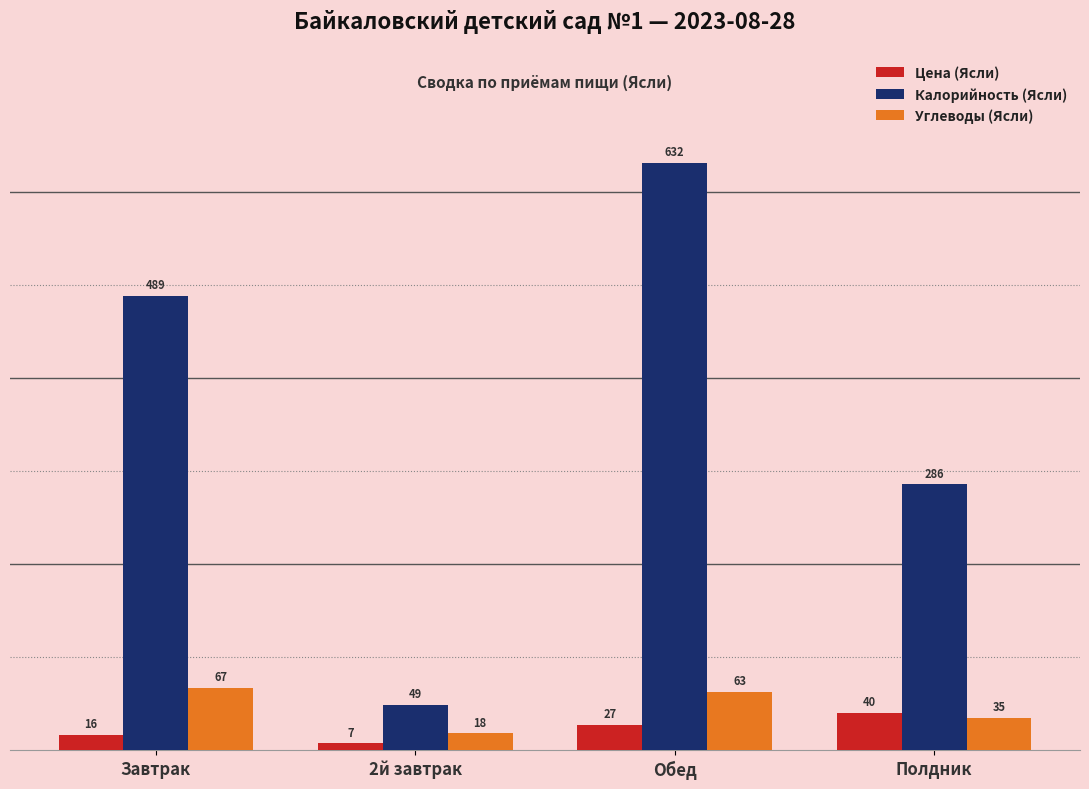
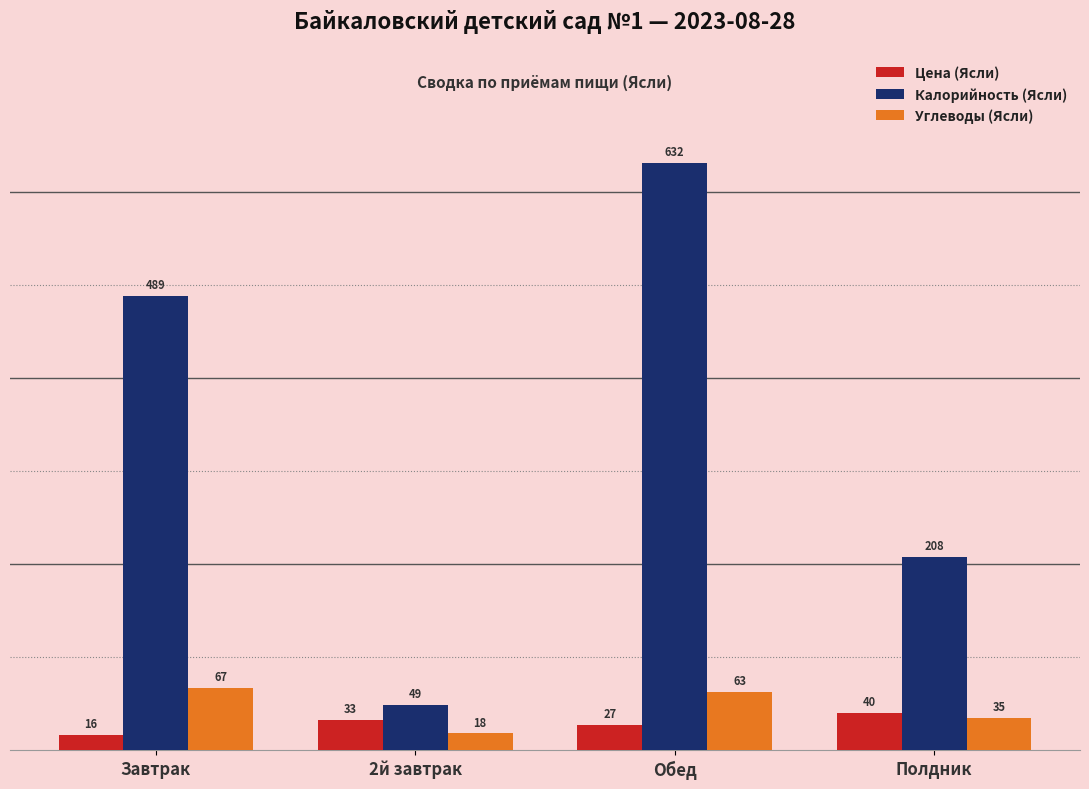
Цена (Ясли), 2й завтрак: 7 -> 33
Калорийность (Ясли), Полдник: 286 -> 208
